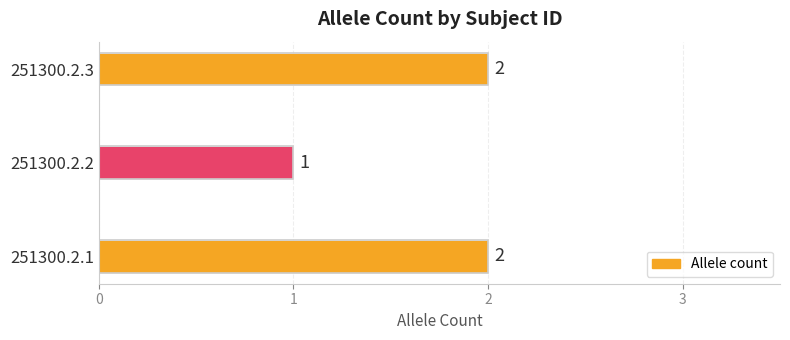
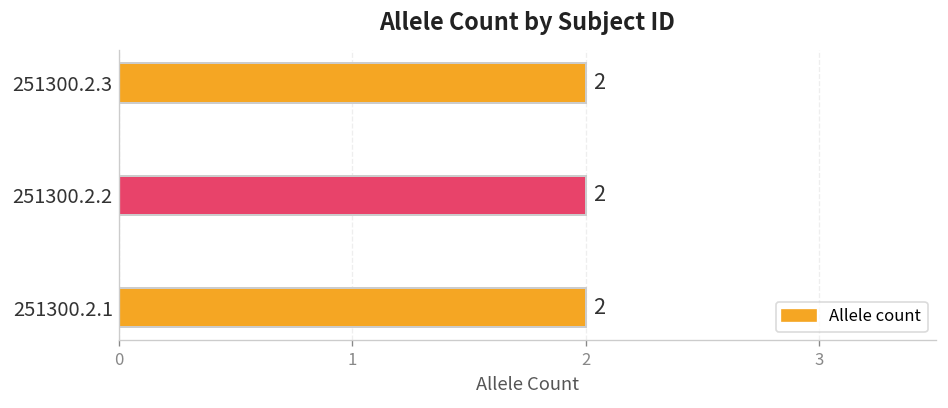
251300.2.2: 1 -> 2
